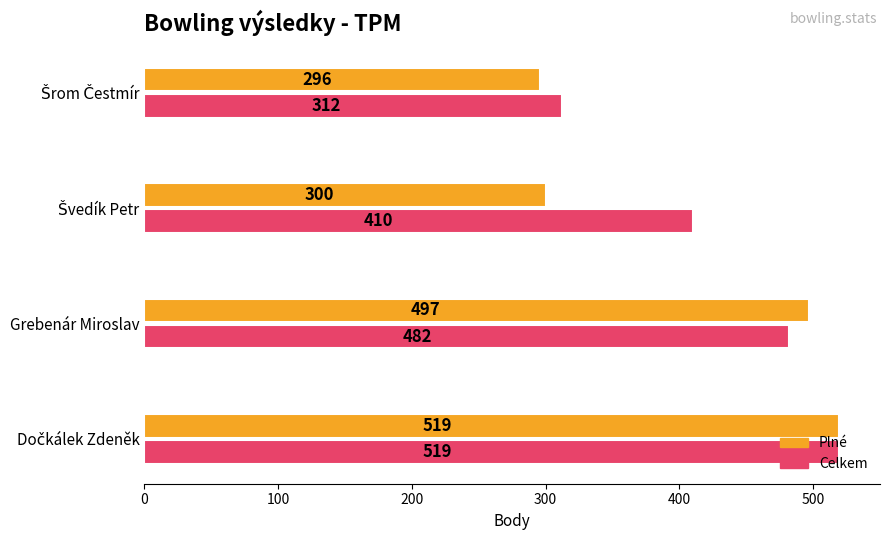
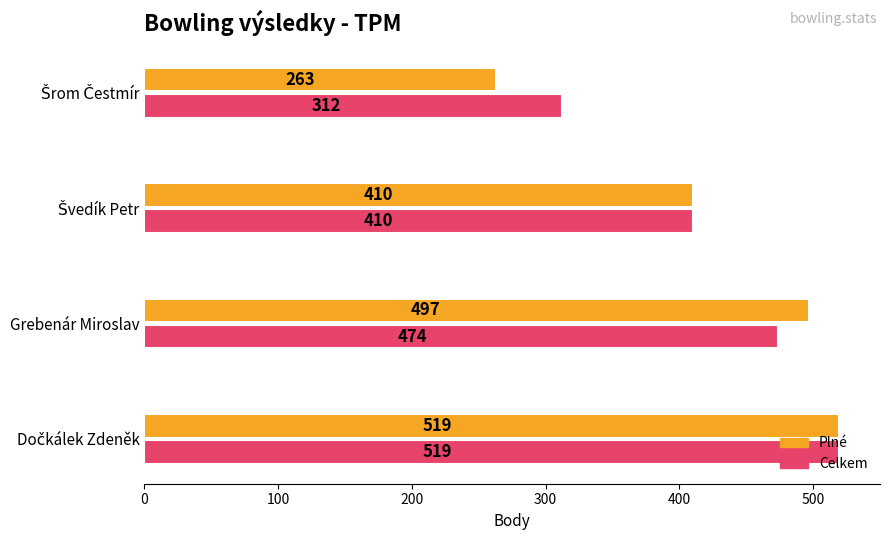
Plné, Šrom Čestmír: 296 -> 263
Plné, Švedík Petr: 300 -> 410
Celkem, Grebenár Miroslav: 482 -> 474
